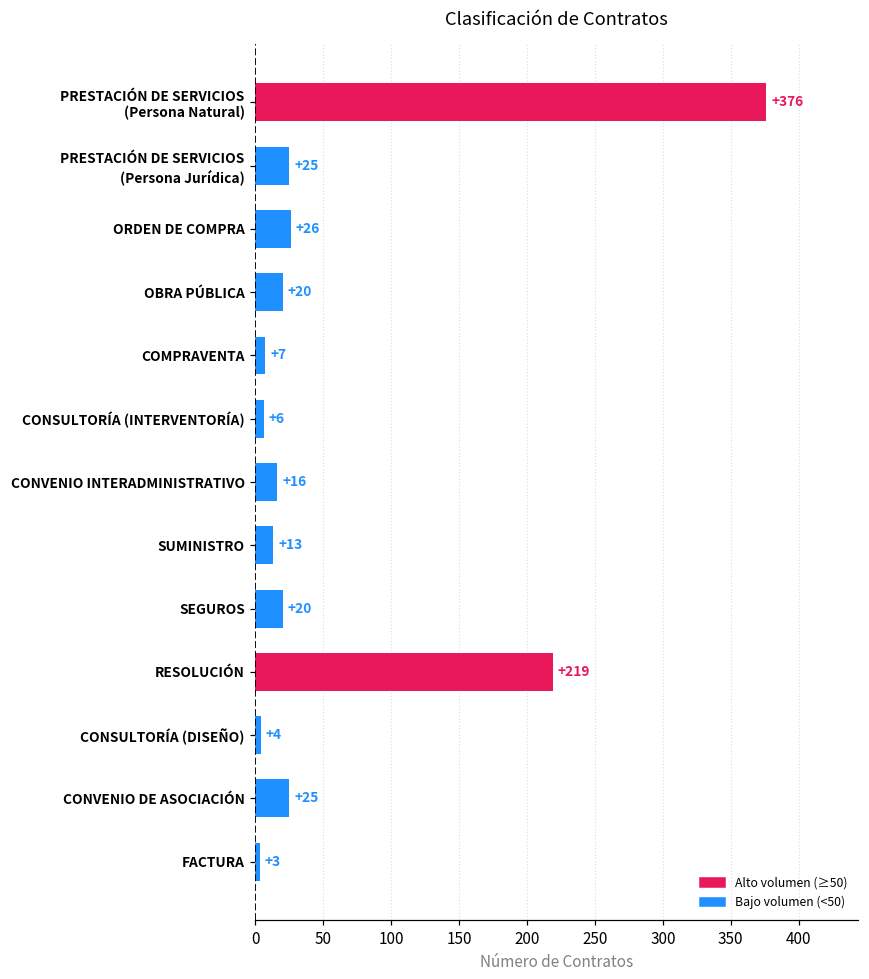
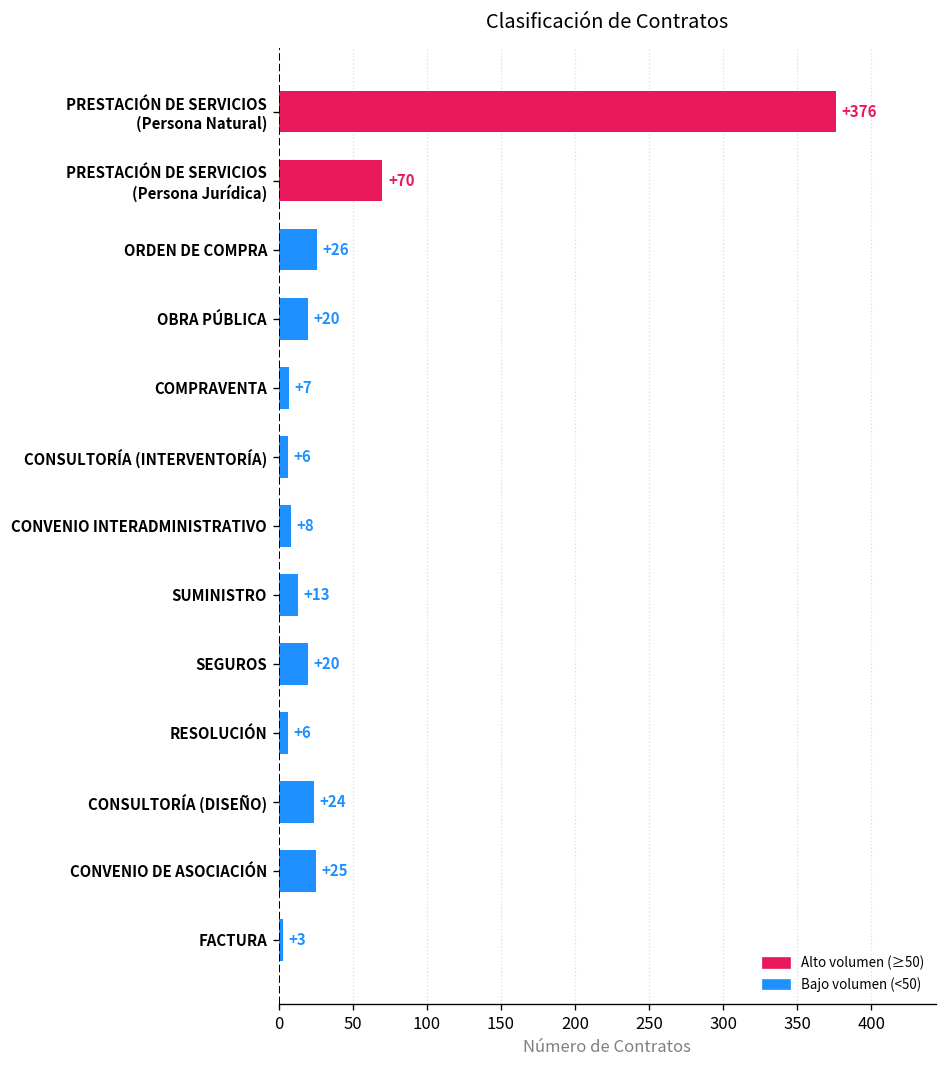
PRESTACIÓN DE SERVICIOS (Persona Jurídica): +25 -> +70
CONVENIO INTERADMINISTRATIVO: +16 -> +8
RESOLUCIÓN: +219 -> +6
CONSULTORÍA (DISEÑO): +4 -> +24
